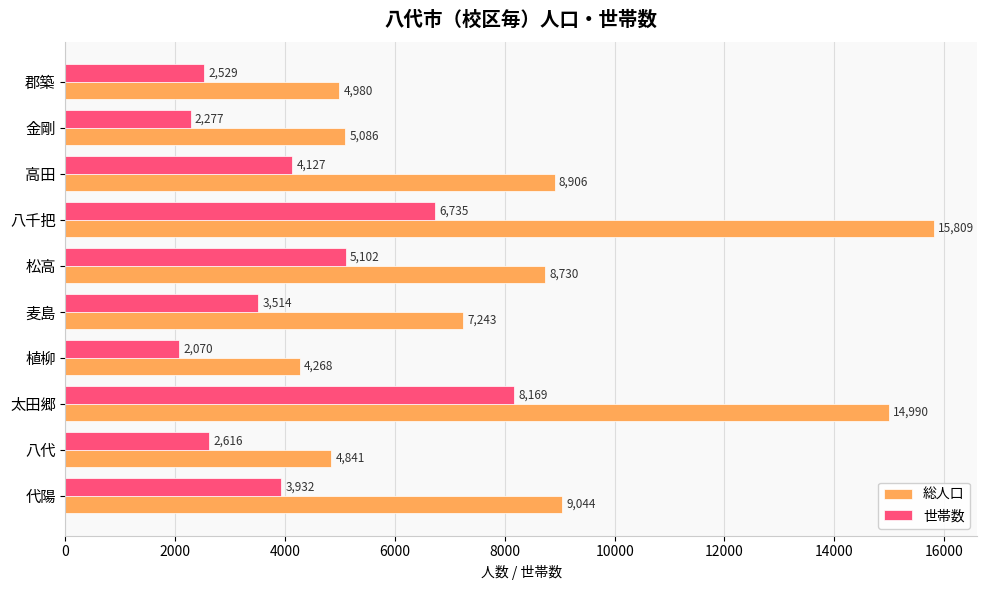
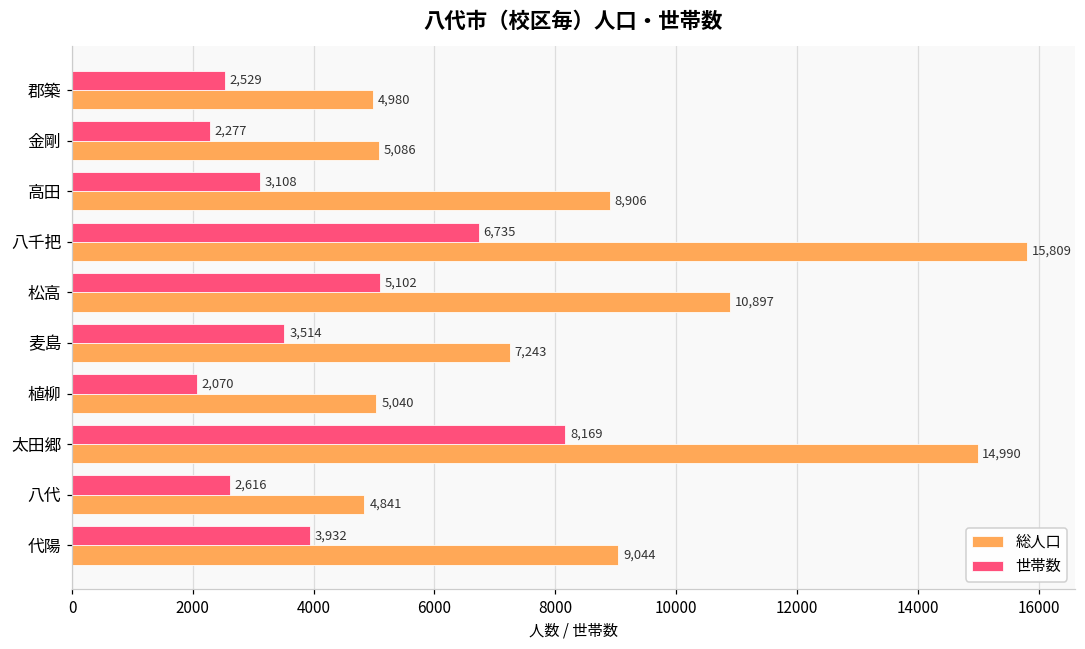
世帯数, 高田: 4,127 -> 3,108
総人口, 松高: 8,730 -> 10,897
総人口, 植柳: 4,268 -> 5,040
